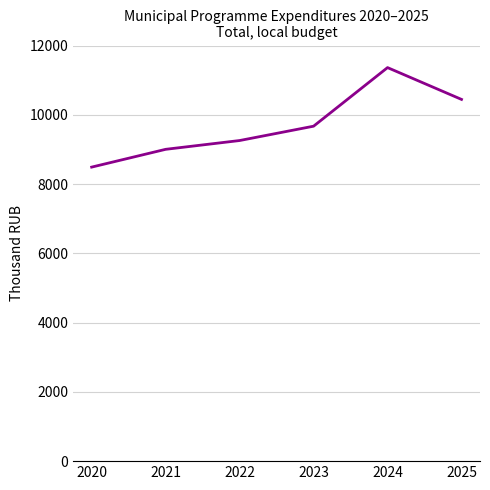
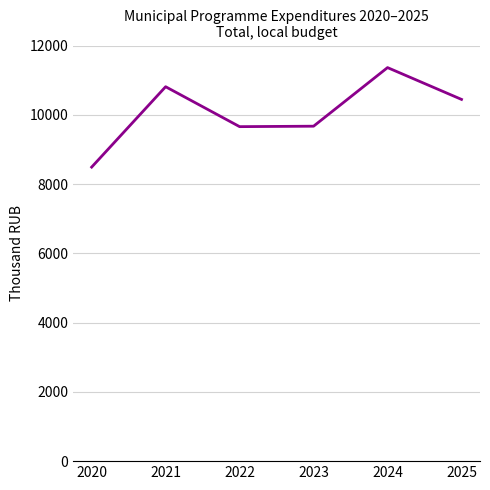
2021: 9000 -> 10800
2022: 9300 -> 9700
